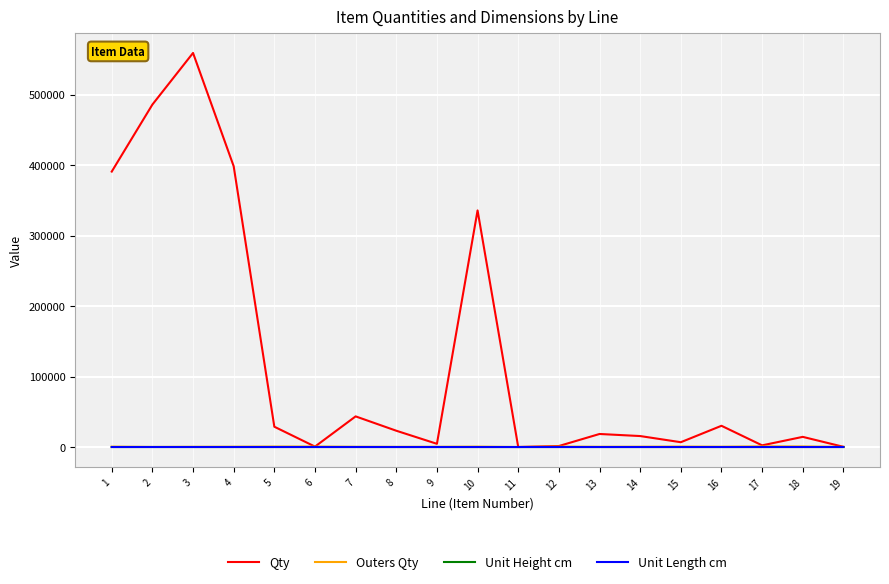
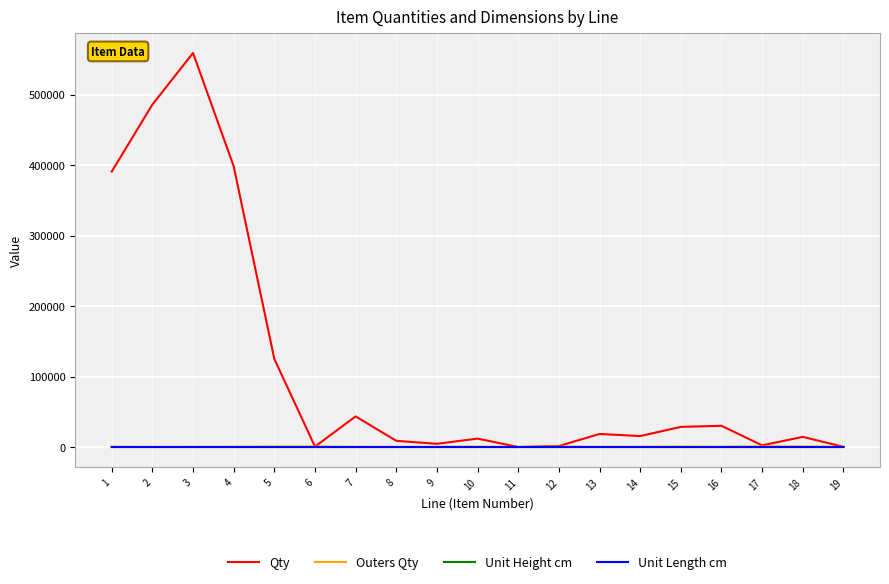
Qty, 5: 30000 -> 120000
Qty, 8: 20000 -> 10000
Qty, 10: 340000 -> 10000
Qty, 15: 10000 -> 30000
